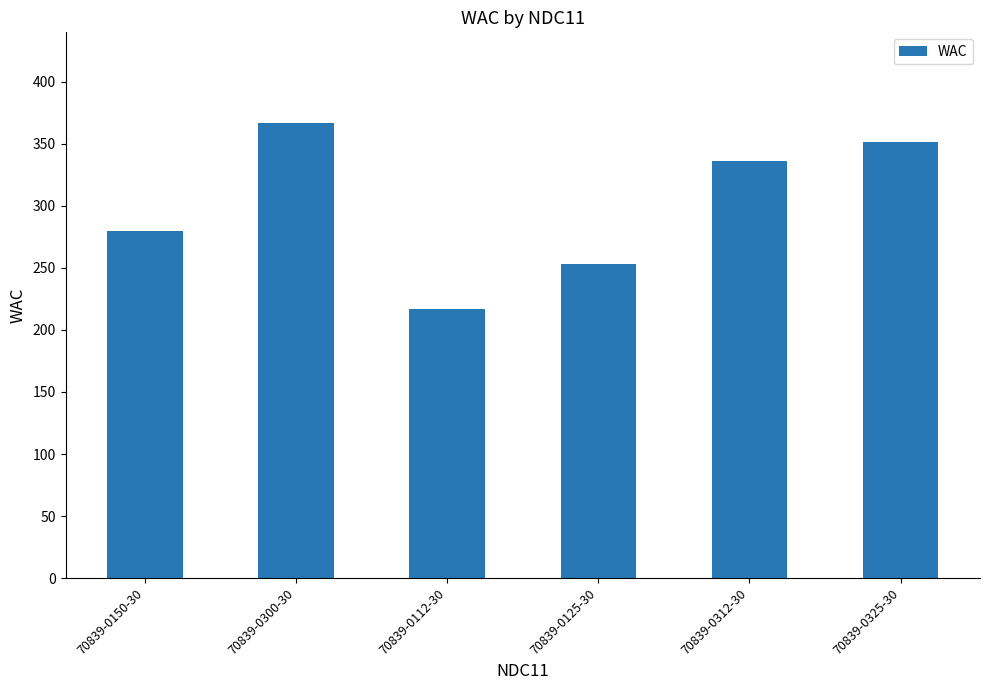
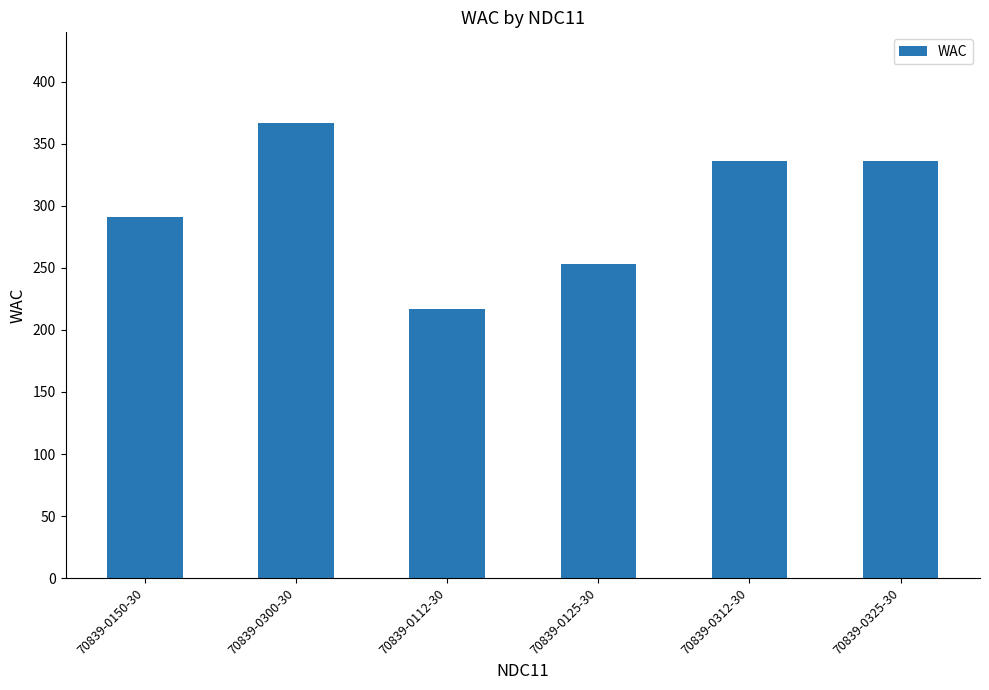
70839-0150-30: 280 -> 291
70839-0325-30: 351 -> 336
